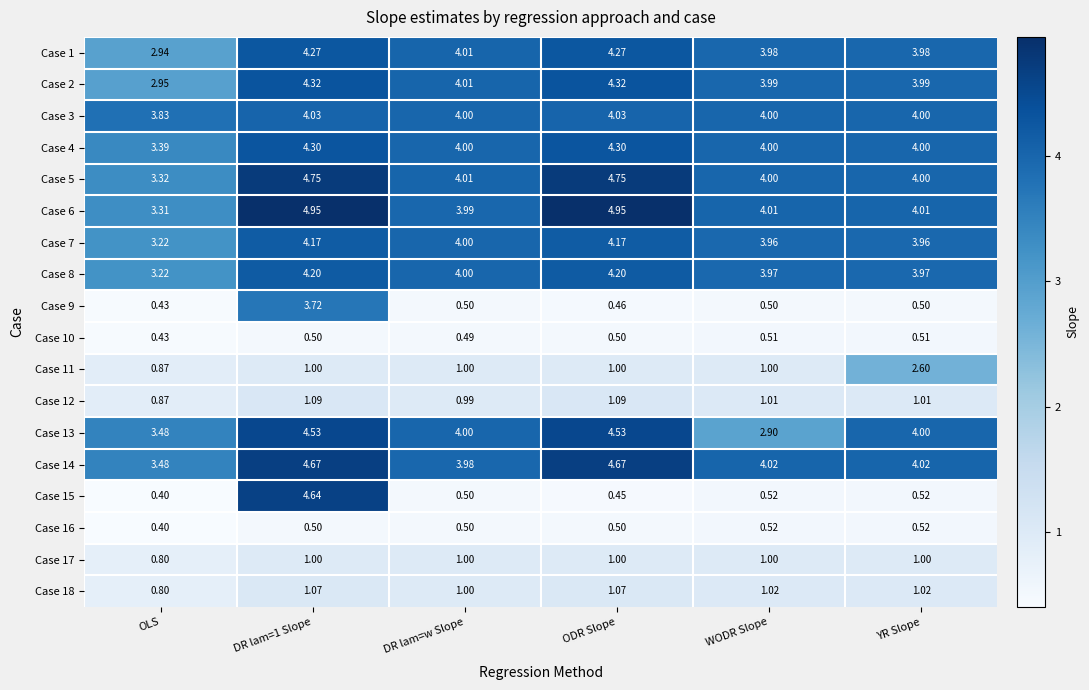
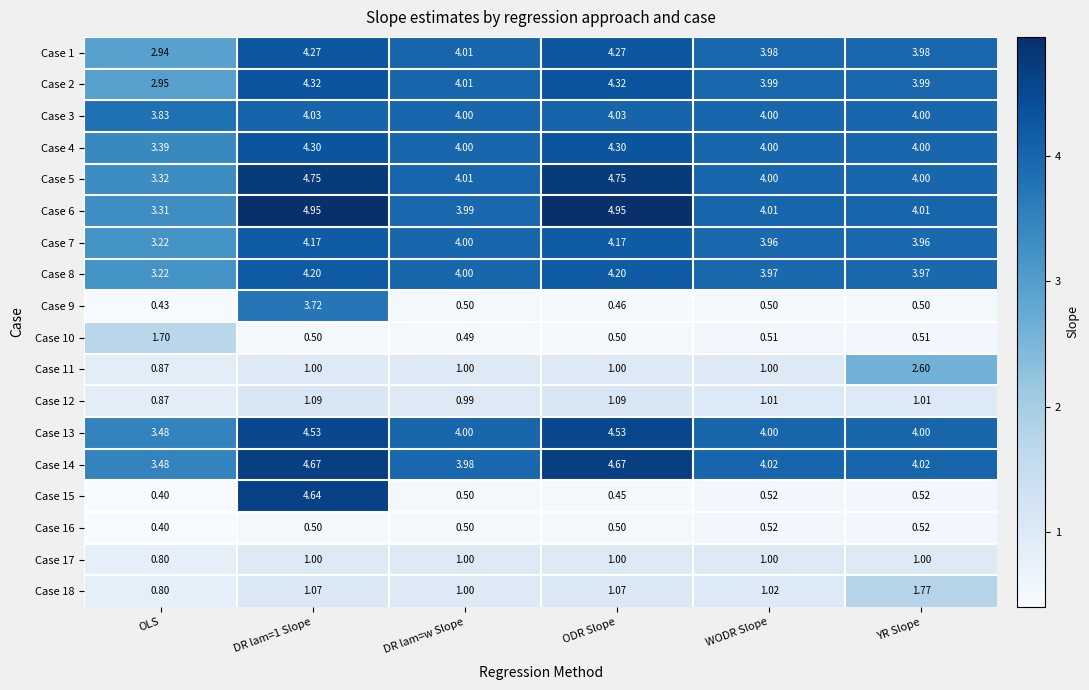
Case 10, OLS: 0.43 -> 1.70
Case 13, WODR Slope: 2.90 -> 4.00
Case 18, YR Slope: 1.02 -> 1.77
